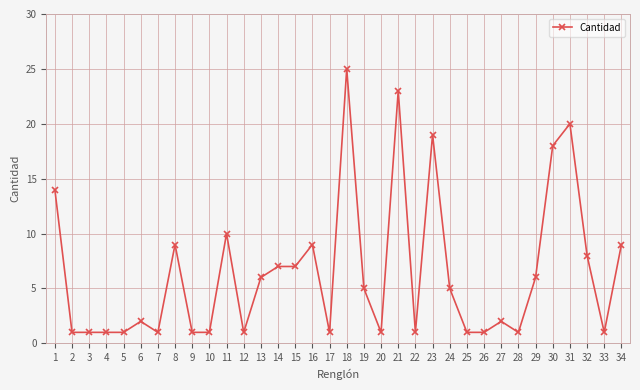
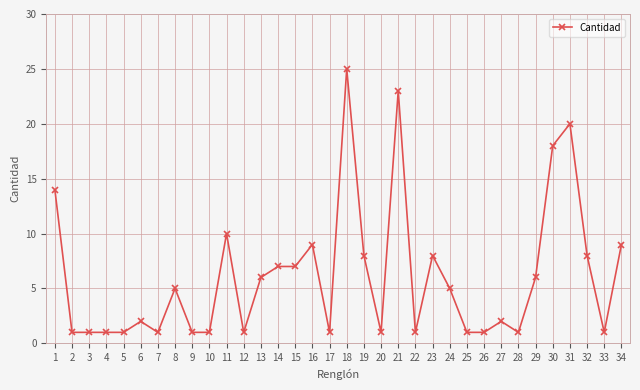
8: 9 -> 5
19: 5 -> 8
23: 19 -> 8
